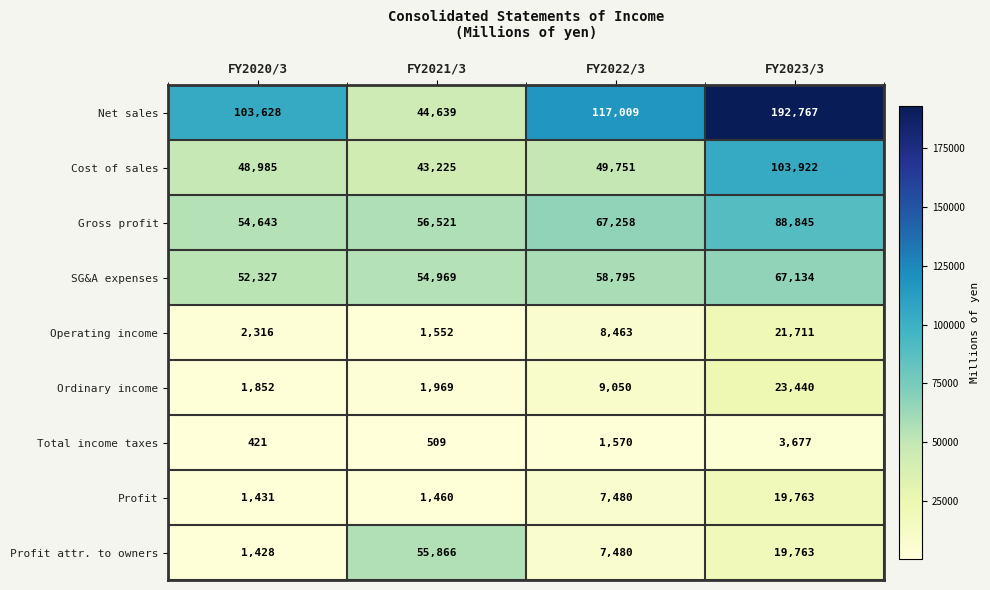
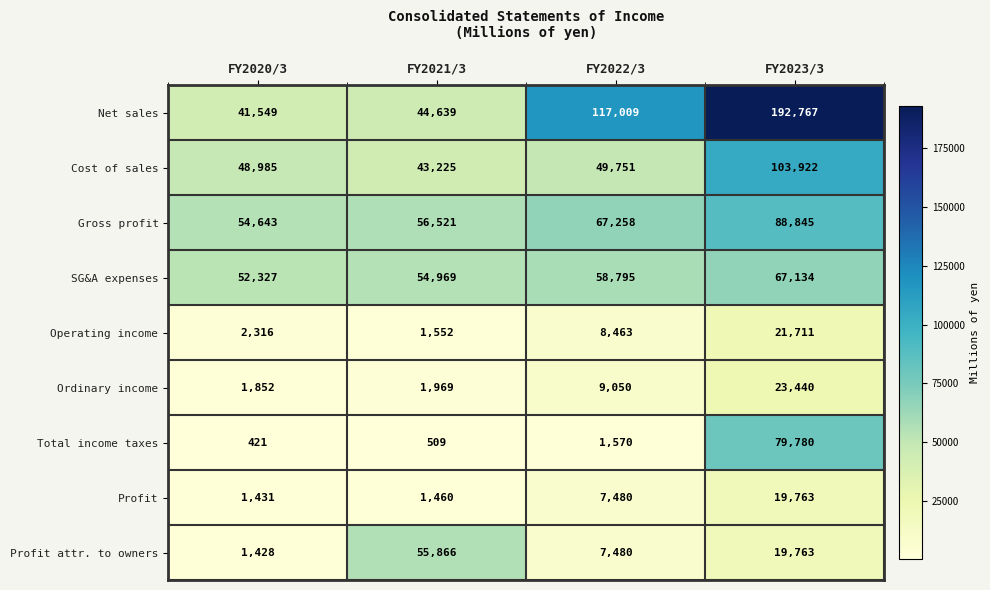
Net sales, FY2020/3: 103,628 -> 41,549
Total income taxes, FY2023/3: 3,677 -> 79,780
